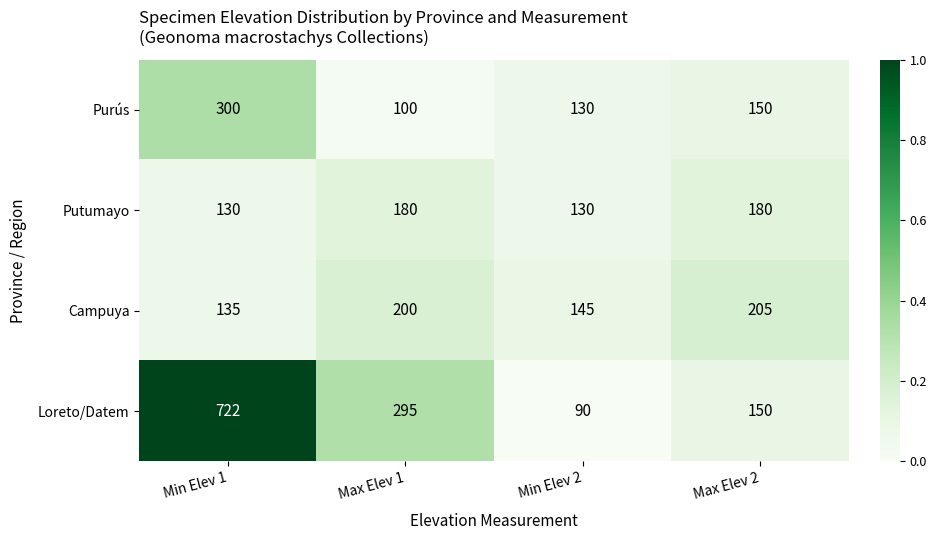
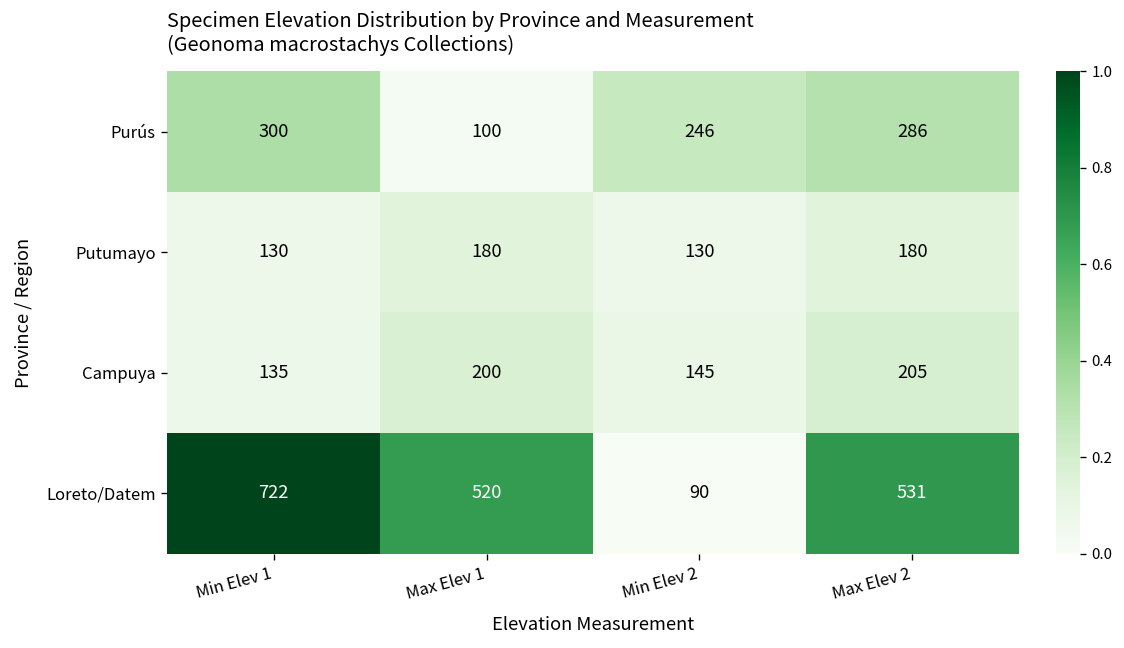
Purús, Min Elev 2: 130 -> 246
Purús, Max Elev 2: 150 -> 286
Loreto/Datem, Max Elev 1: 295 -> 520
Loreto/Datem, Max Elev 2: 150 -> 531
